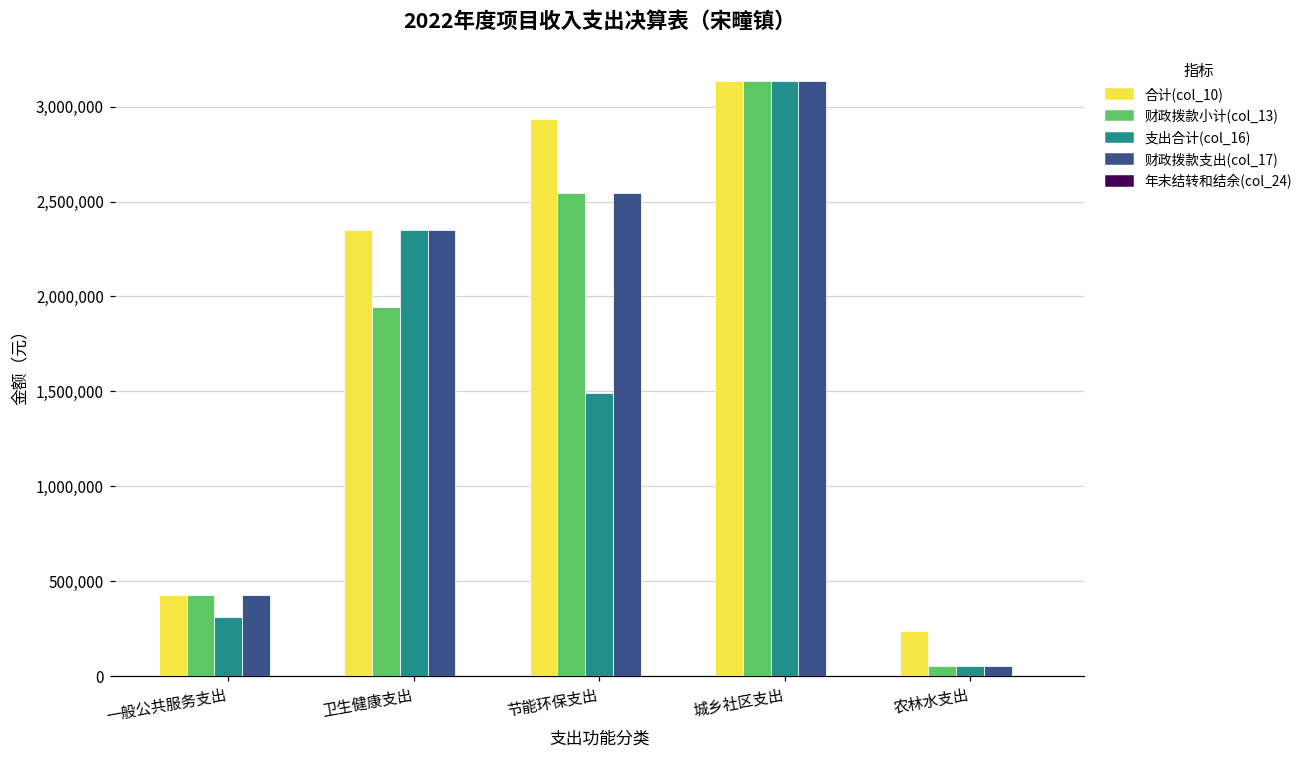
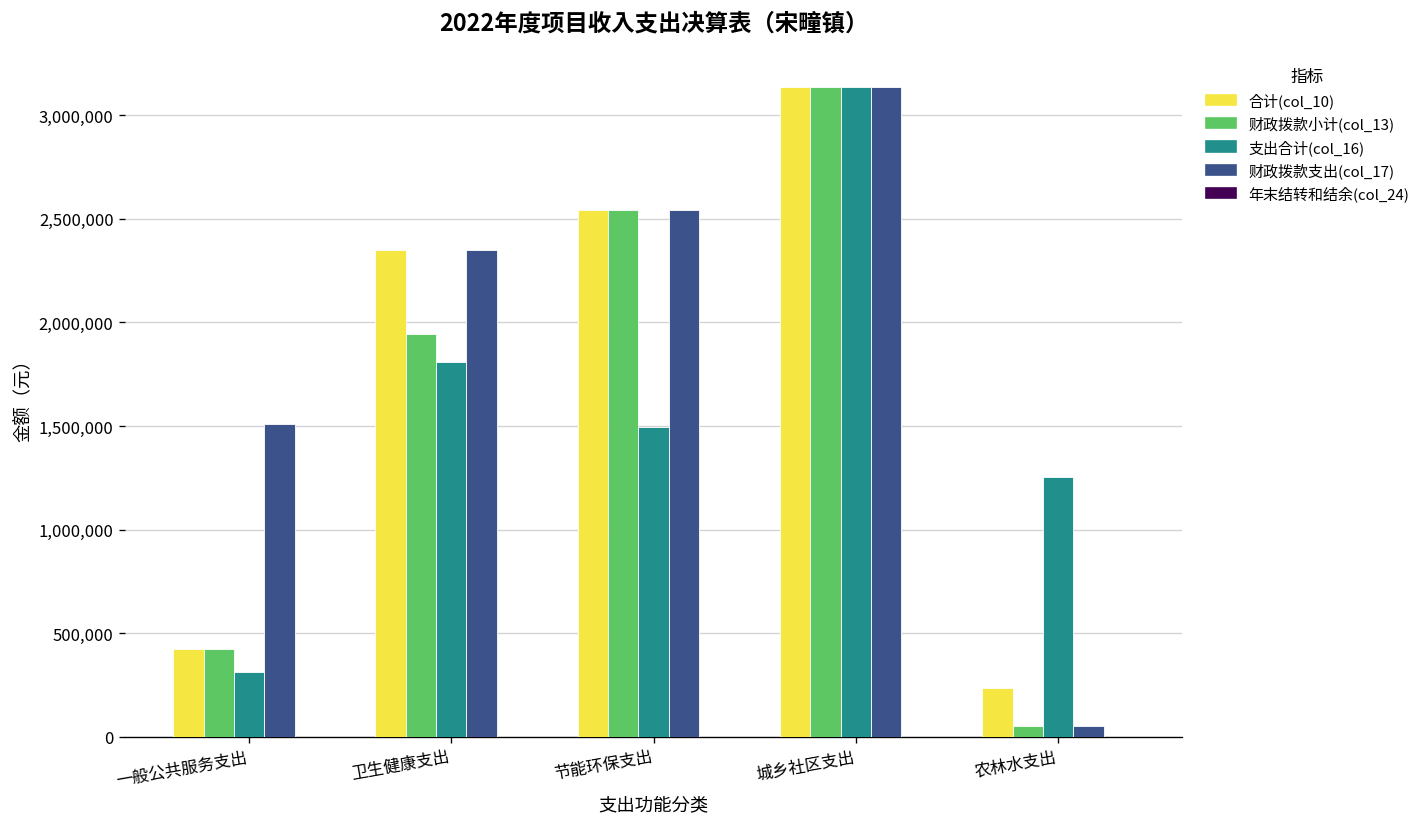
财政拨款支出(col_17), 一般公共服务支出: 430,000 -> 1,510,000
支出合计(col_16), 卫生健康支出: 2,350,000 -> 1,810,000
合计(col_10), 节能环保支出: 2,930,000 -> 2,540,000
支出合计(col_16), 农林水支出: 50,000 -> 1,260,000
